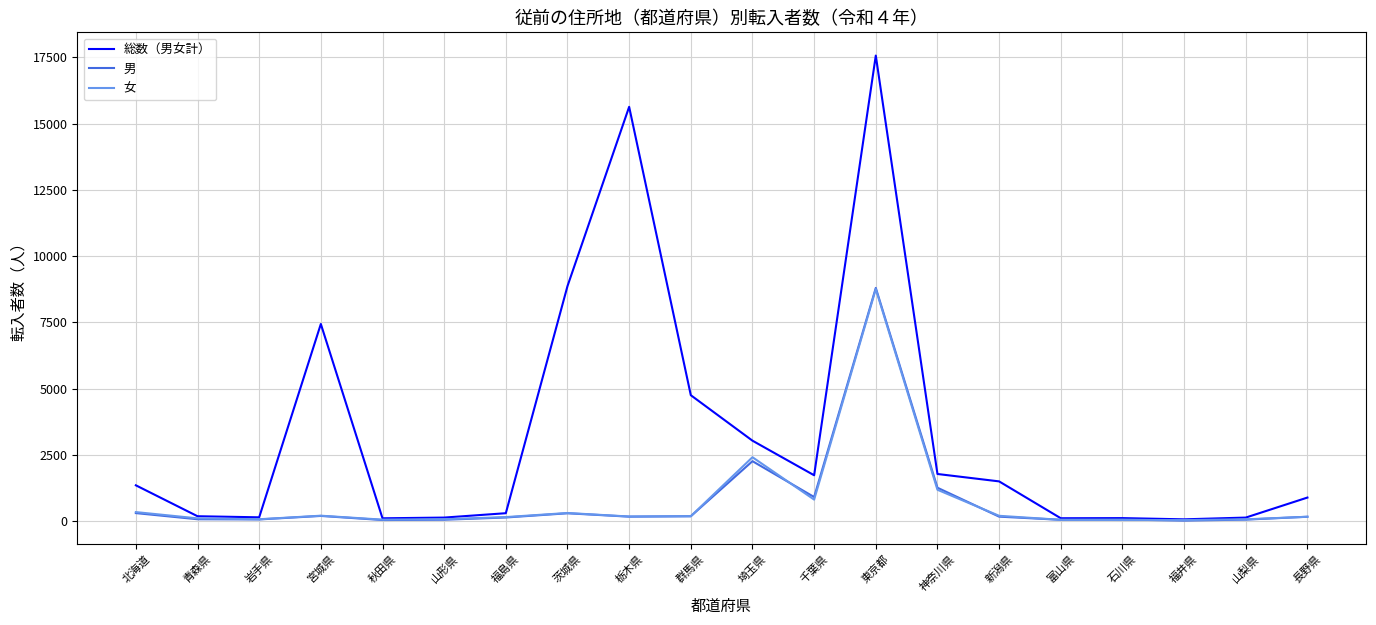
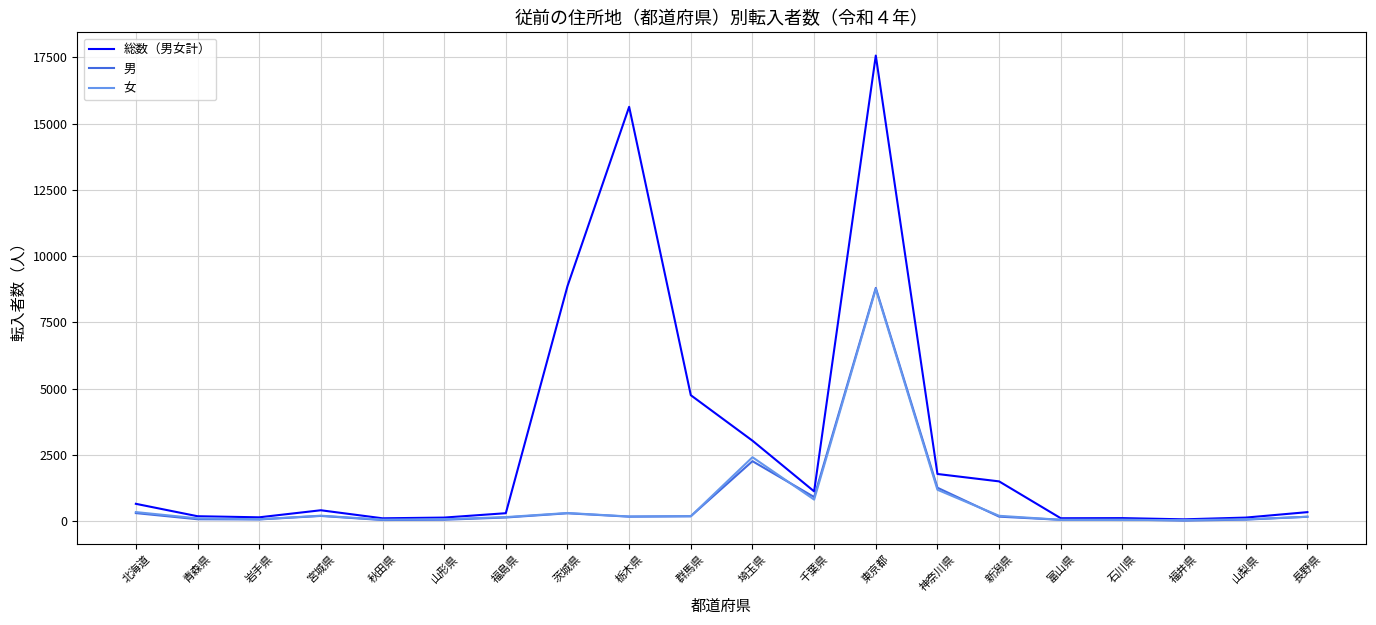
総数（男女計）, 北海道: 1400 -> 700
総数（男女計）, 宮城県: 7400 -> 400
総数（男女計）, 千葉県: 1700 -> 1100
総数（男女計）, 長野県: 900 -> 300
